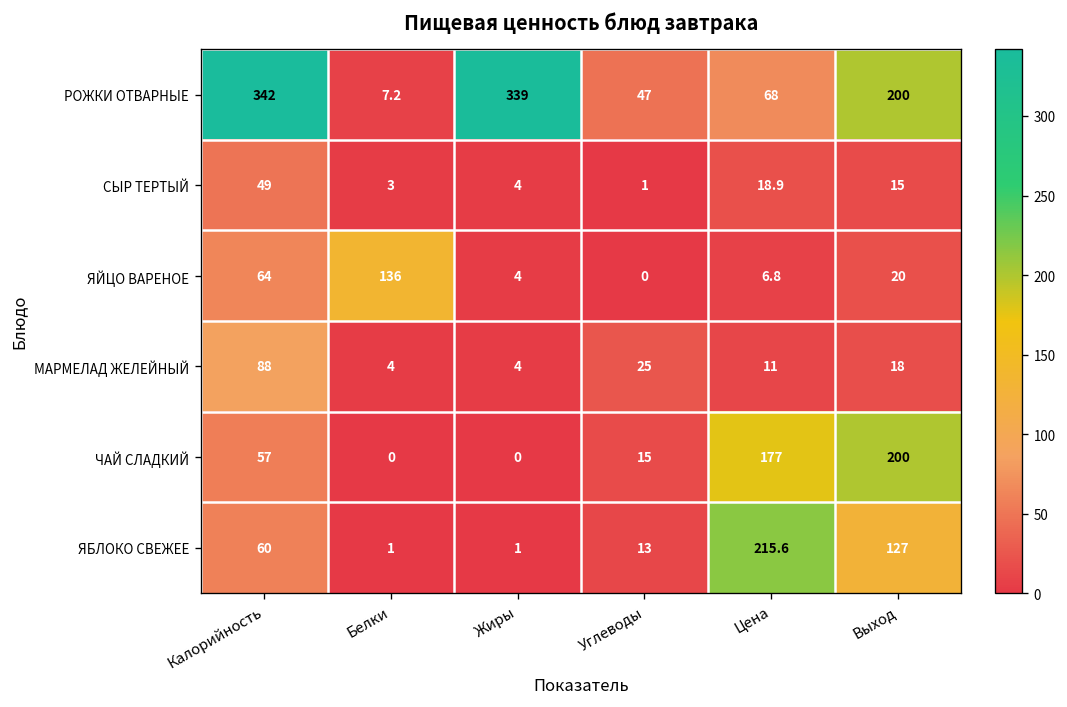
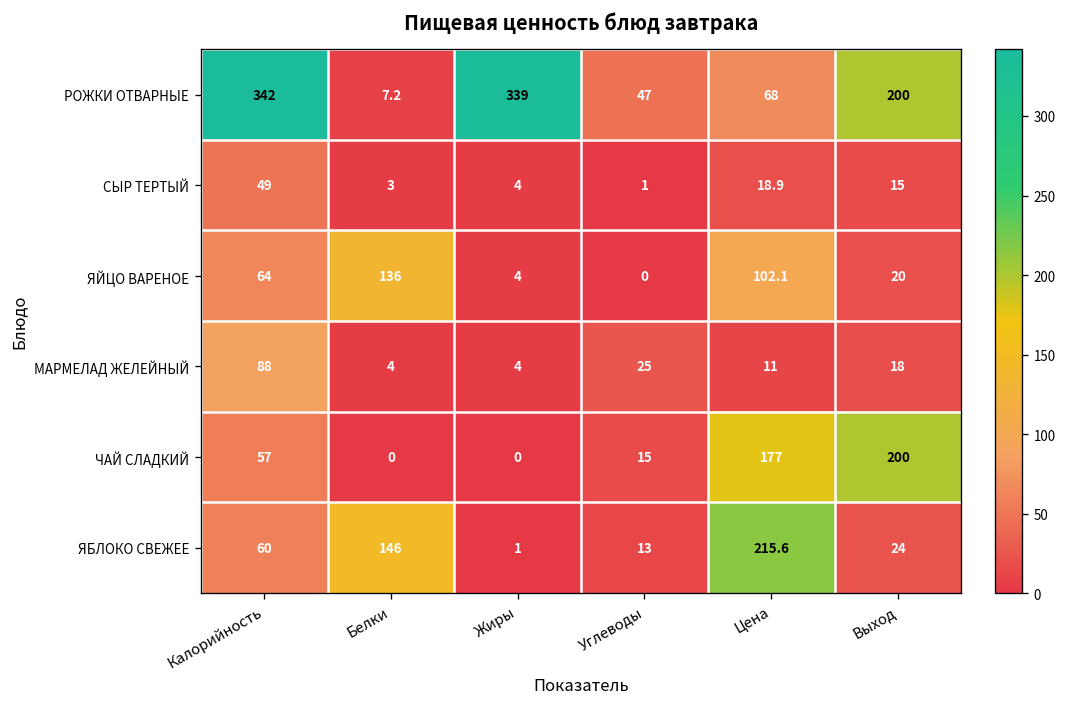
ЯЙЦО ВАРЕНОЕ, Цена: 6.8 -> 102.1
ЯБЛОКО СВЕЖЕЕ, Белки: 1 -> 146
ЯБЛОКО СВЕЖЕЕ, Выход: 127 -> 24
